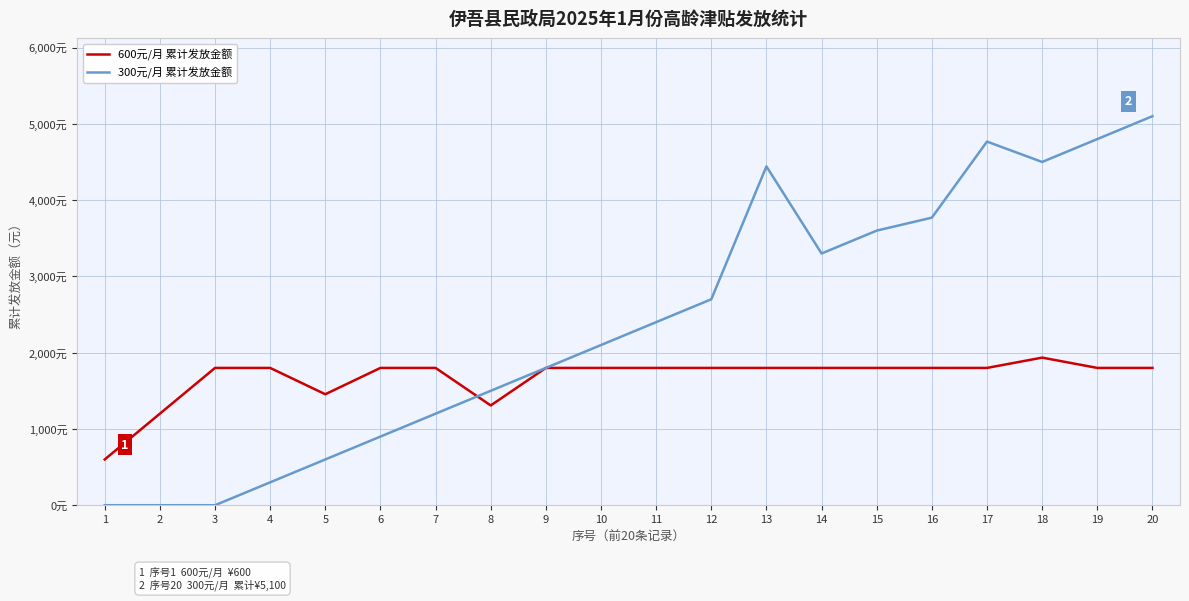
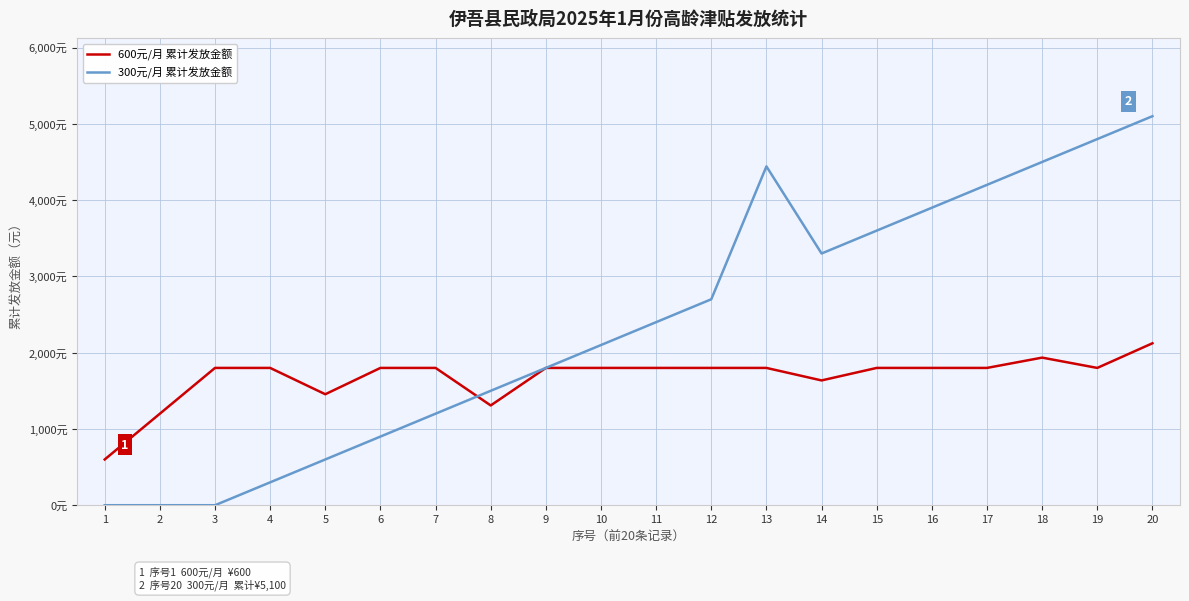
600元/月 累计发放金额, 14: 1,800元 -> 1,600元
300元/月 累计发放金额, 16: 3,800元 -> 3,900元
300元/月 累计发放金额, 17: 4,800元 -> 4,200元
600元/月 累计发放金额, 20: 1,800元 -> 2,100元
